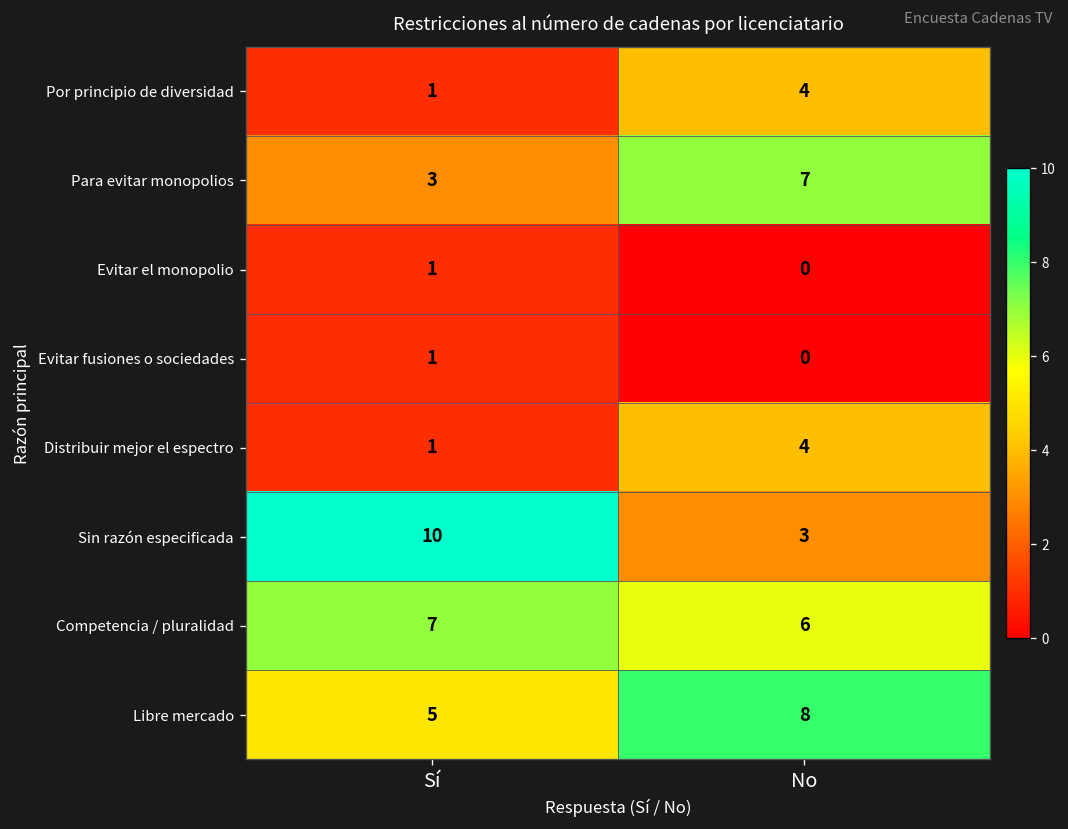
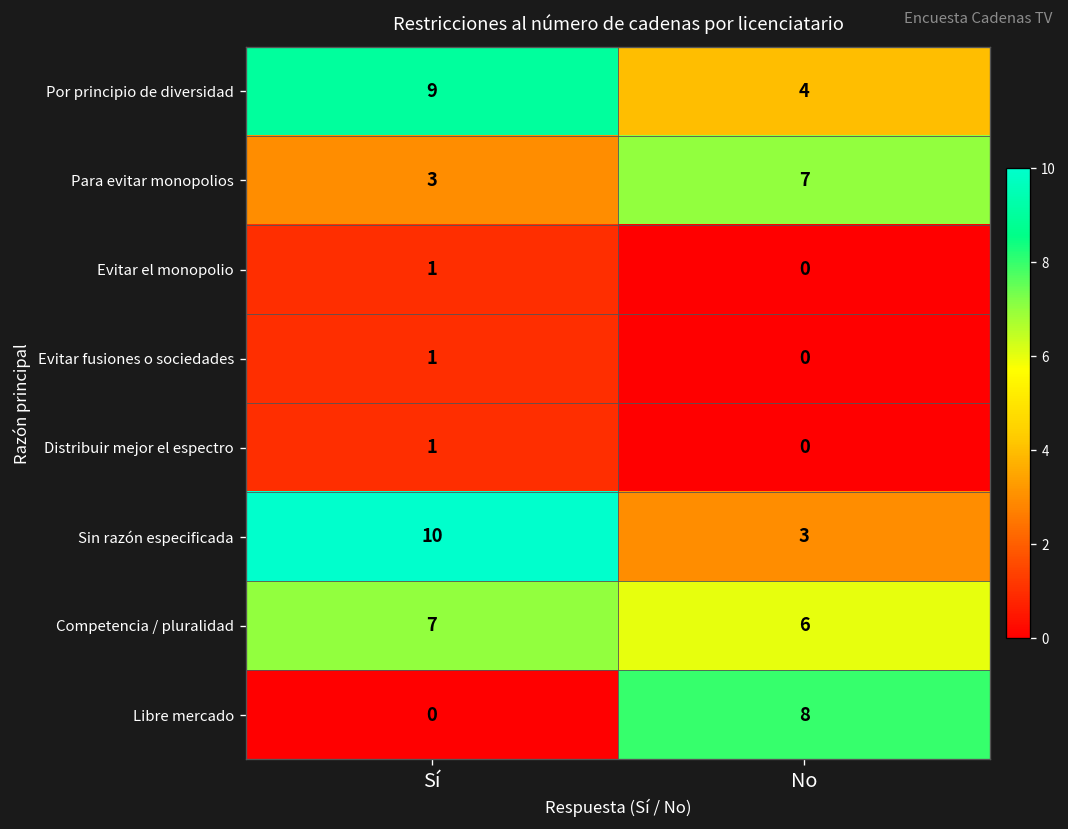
Por principio de diversidad, Sí: 1 -> 9
Distribuir mejor el espectro, No: 4 -> 0
Libre mercado, Sí: 5 -> 0
